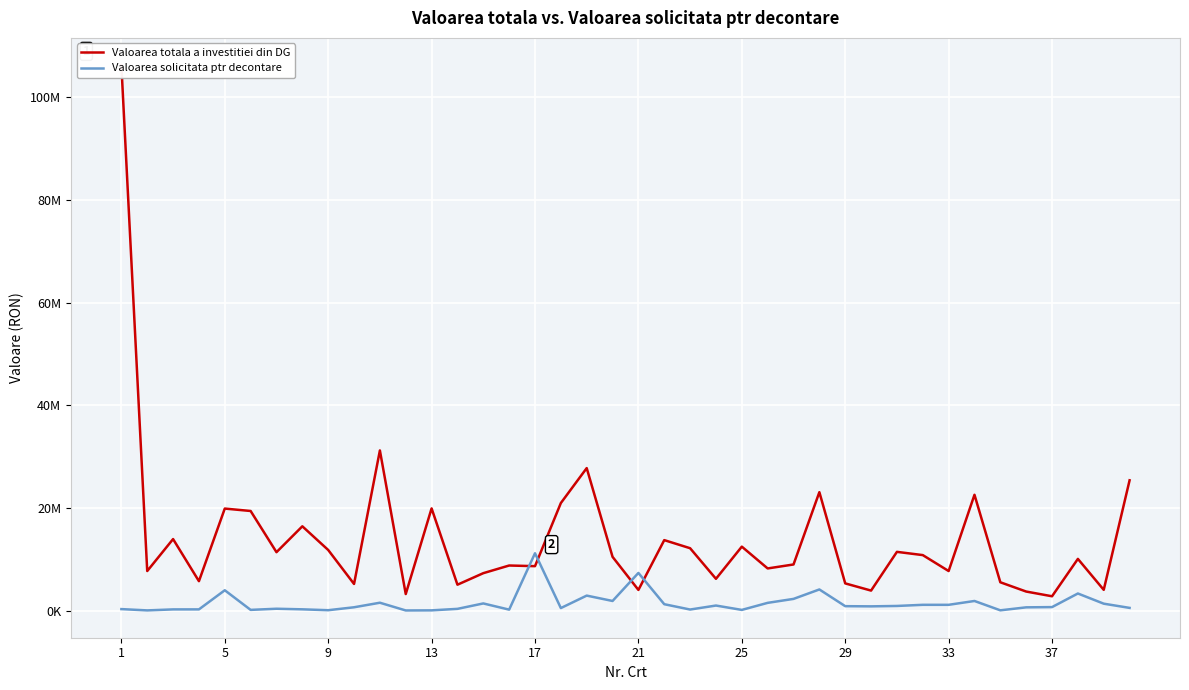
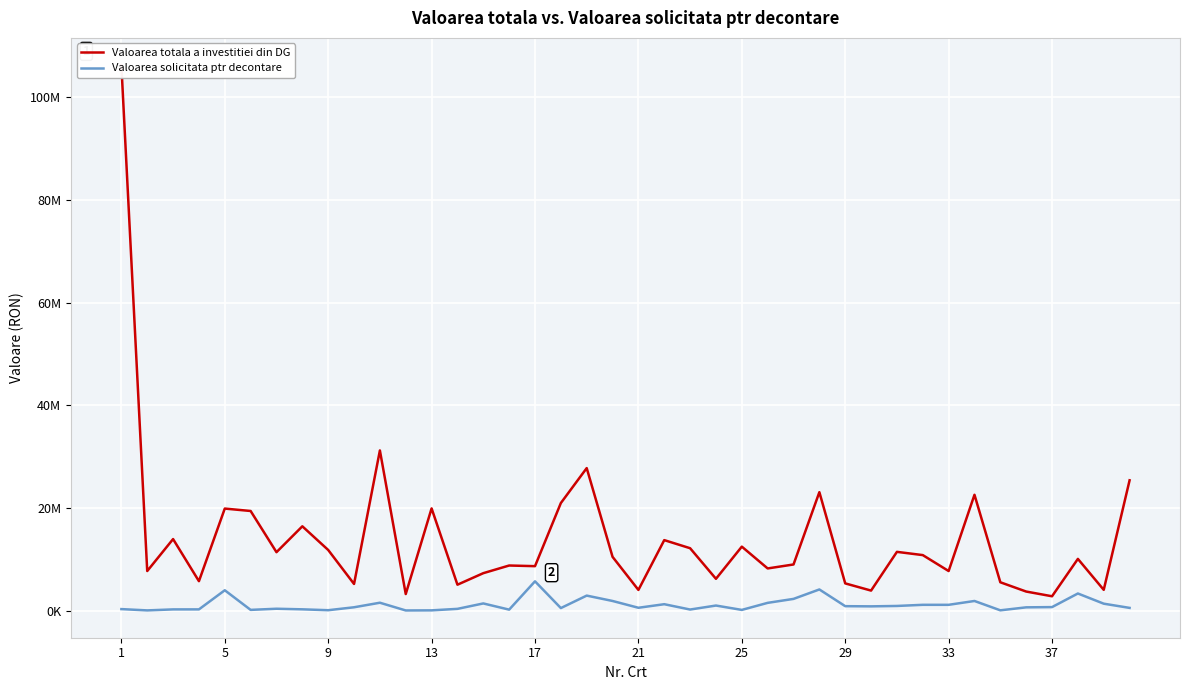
Valoarea solicitata ptr decontare, 17: 11000000 -> 6000000
Valoarea solicitata ptr decontare, 21: 7000000 -> 1000000
